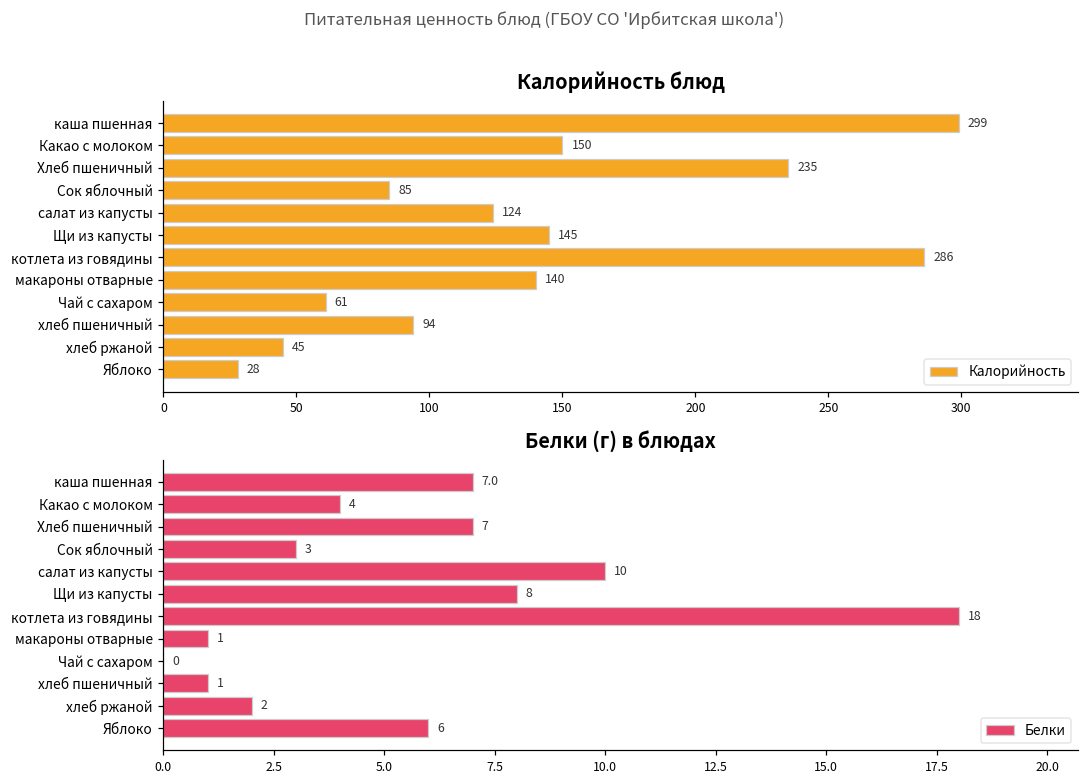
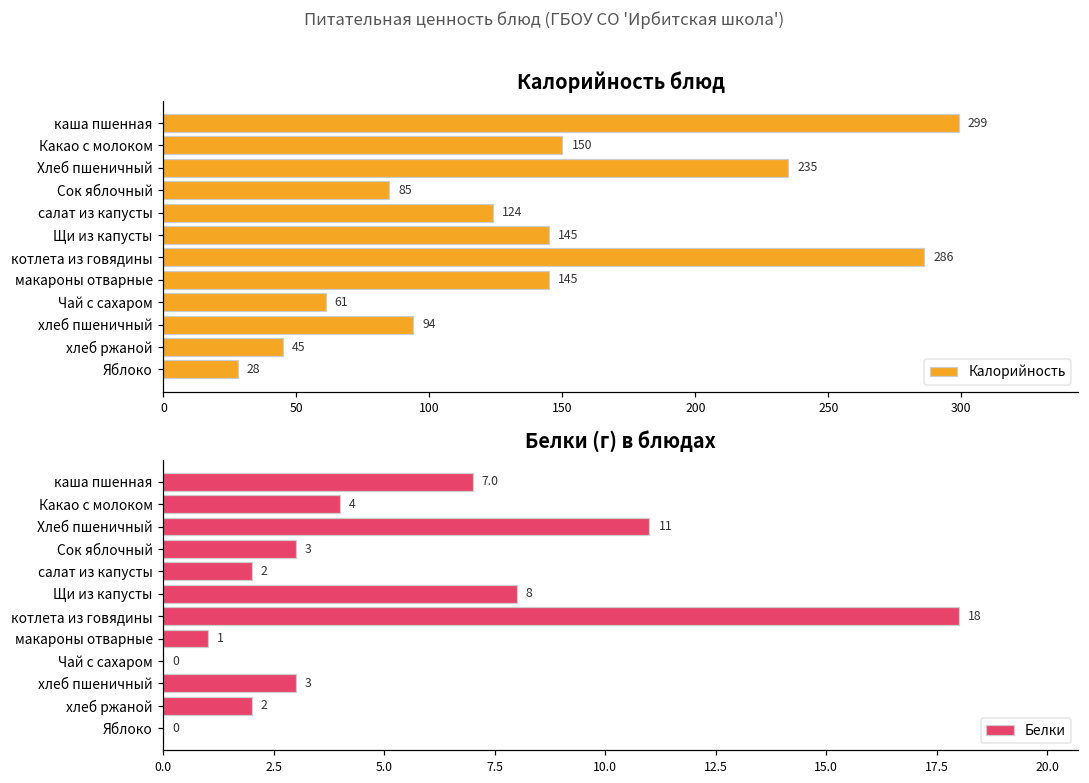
Калорийность блюд, макароны отварные: 140 -> 145
Белки (г) в блюдах, Хлеб пшеничный: 7 -> 11
Белки (г) в блюдах, салат из капусты: 10 -> 2
Белки (г) в блюдах, хлеб пшеничный: 1 -> 3
Белки (г) в блюдах, Яблоко: 6 -> 0
